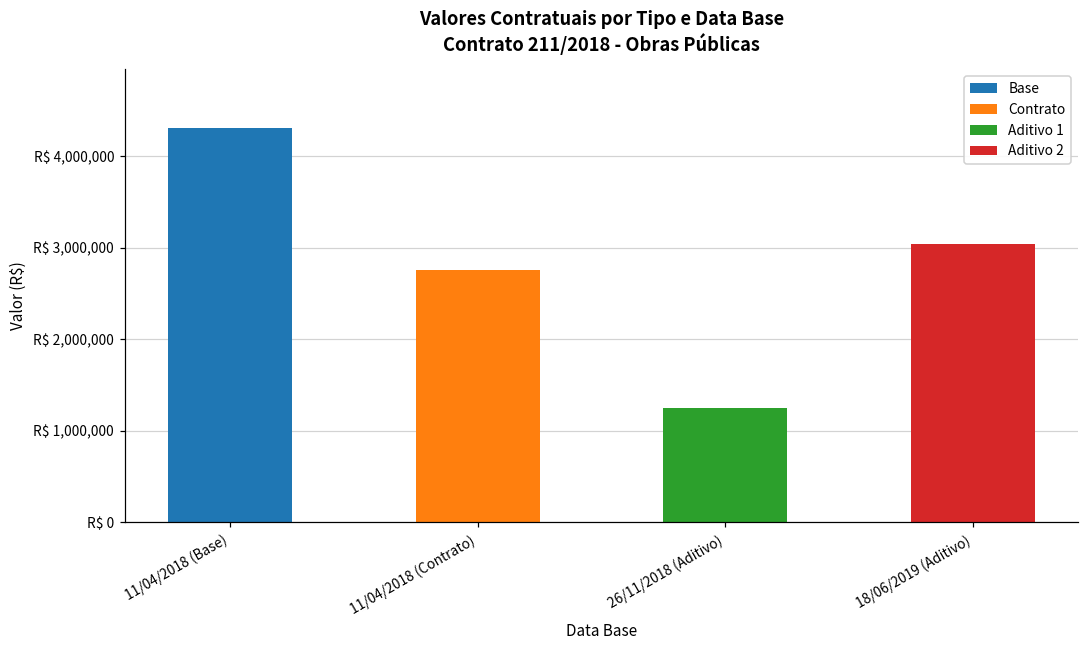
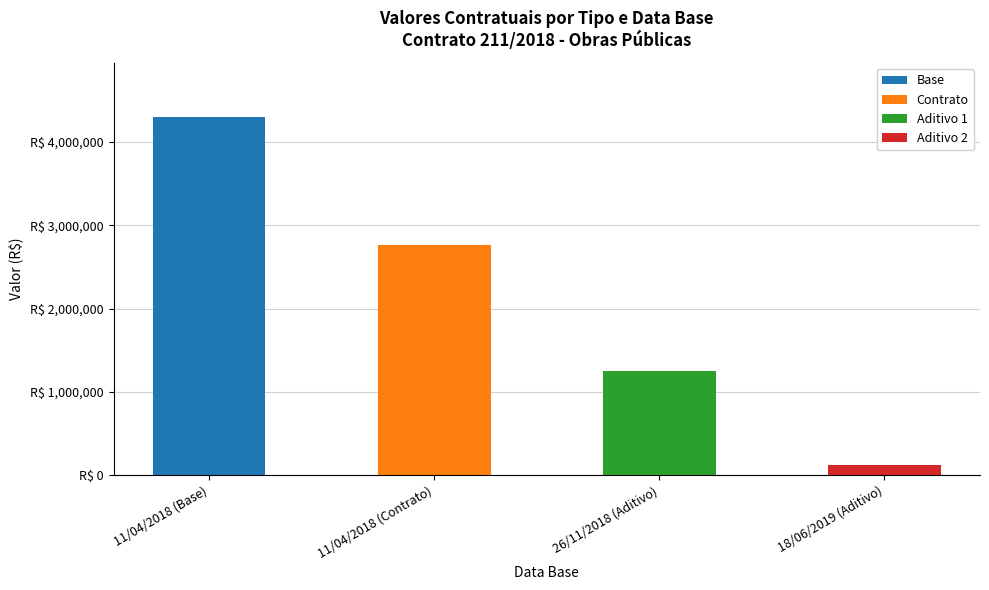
Aditivo 2, 18/06/2019 (Aditivo): R$ 3,000,000 -> R$ 100,000
